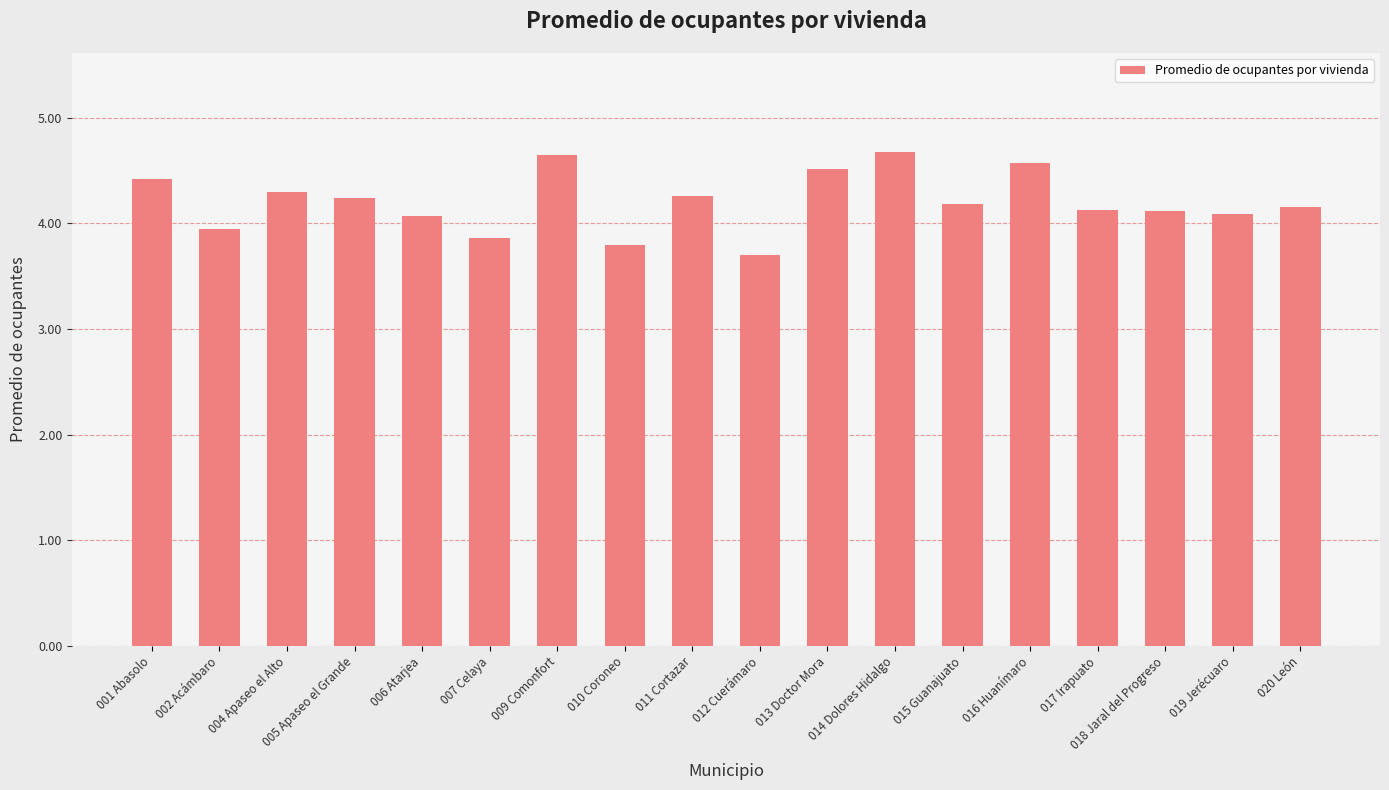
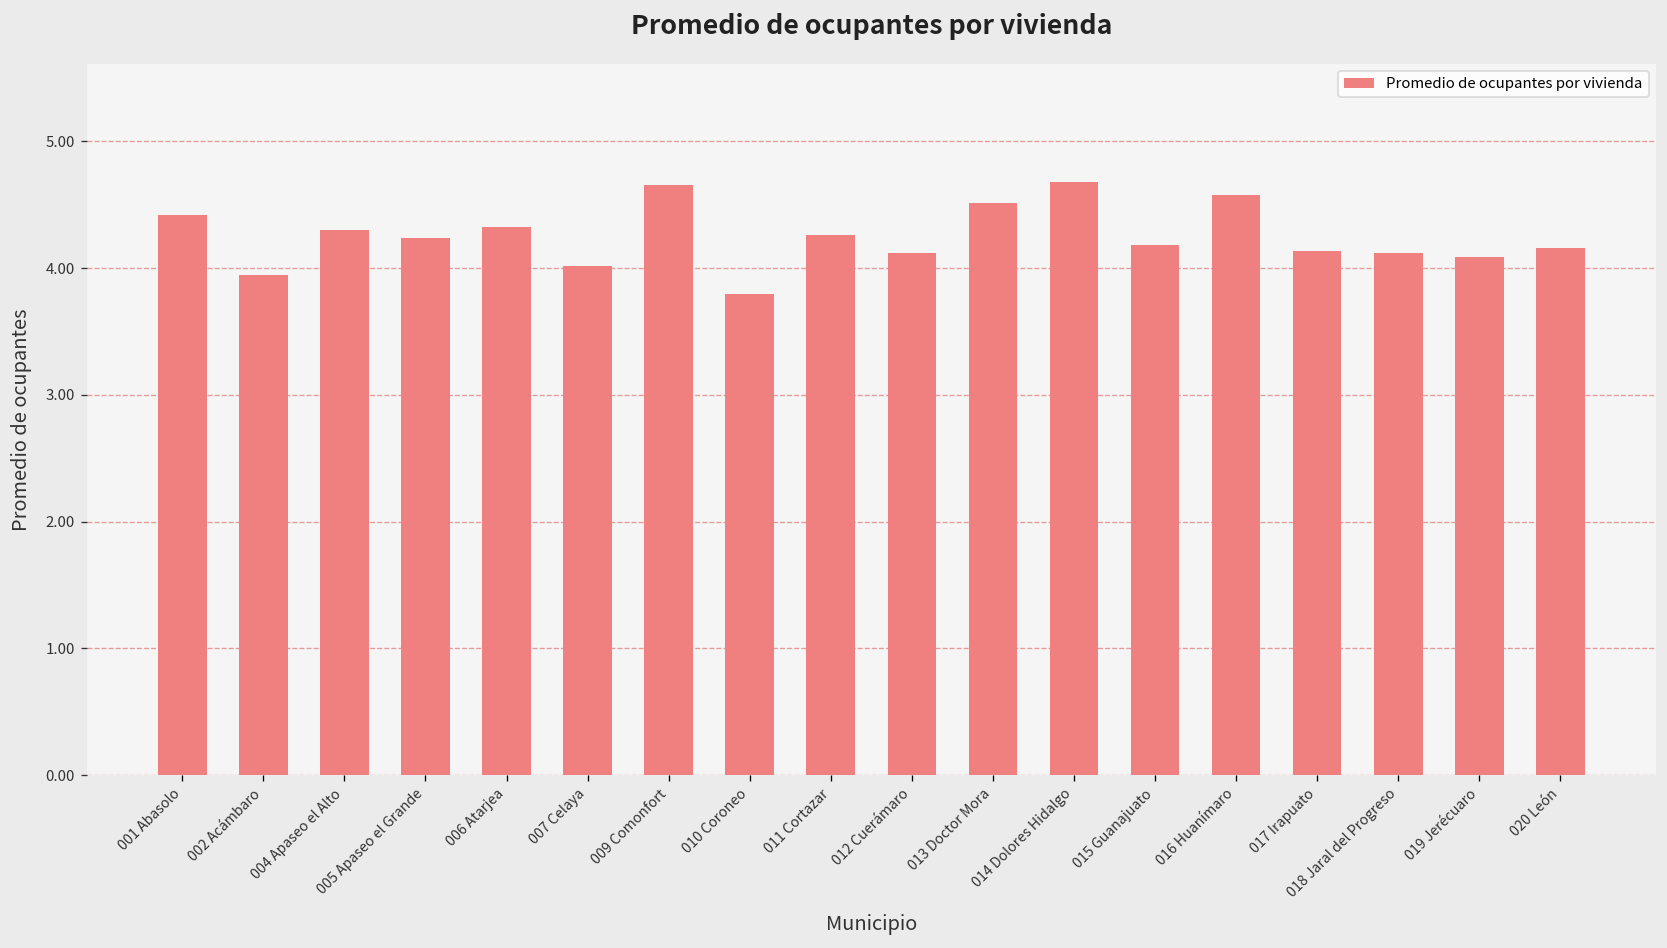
006 Atarjea: 4.07 -> 4.32
007 Celaya: 3.86 -> 4.02
012 Cuerámaro: 3.71 -> 4.11
